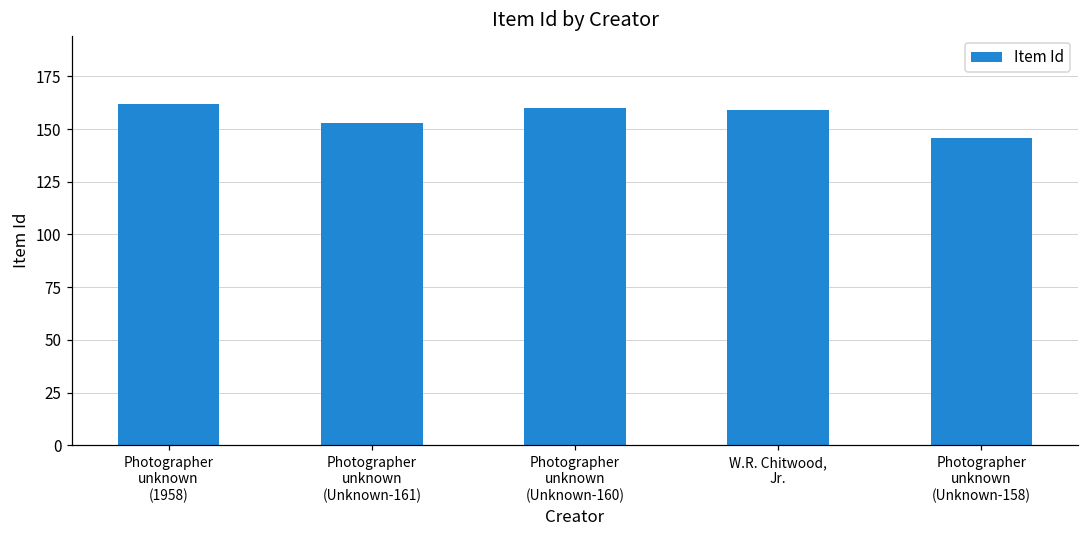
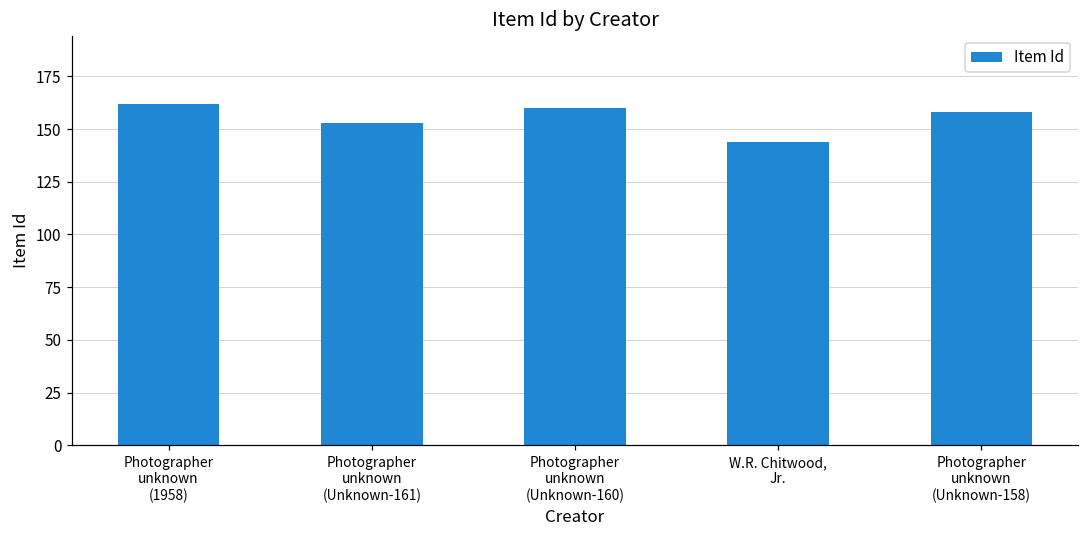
W.R. Chitwood, Jr.: 159 -> 144
Photographer unknown (Unknown-158): 146 -> 158
